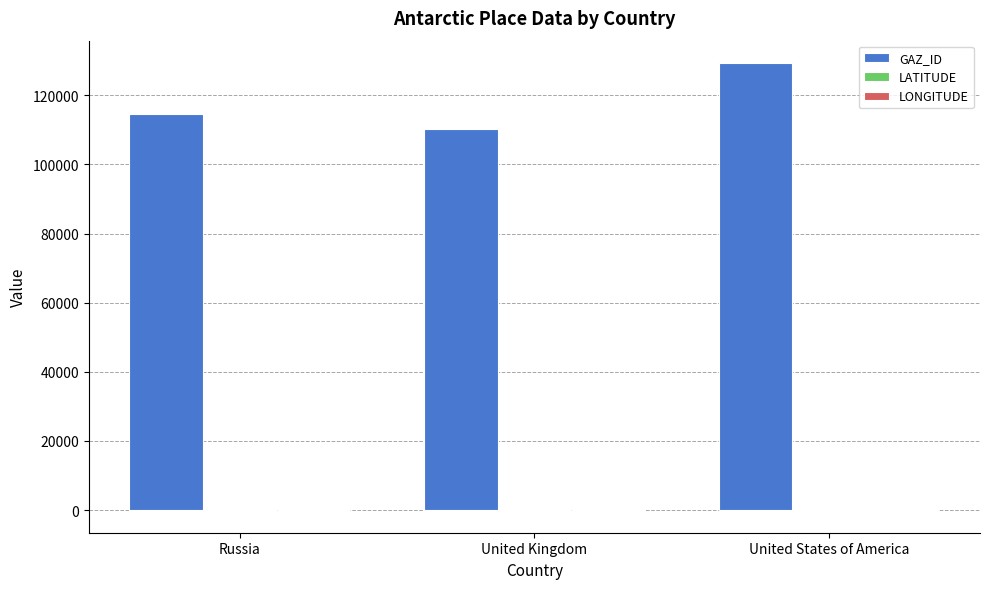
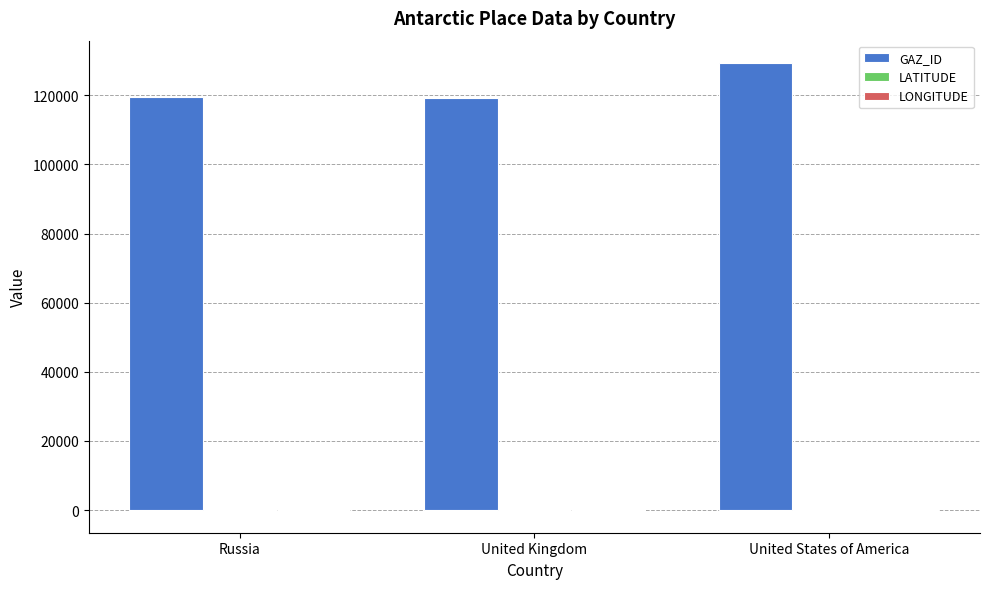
GAZ_ID, Russia: 115000 -> 120000
GAZ_ID, United Kingdom: 110000 -> 119000
